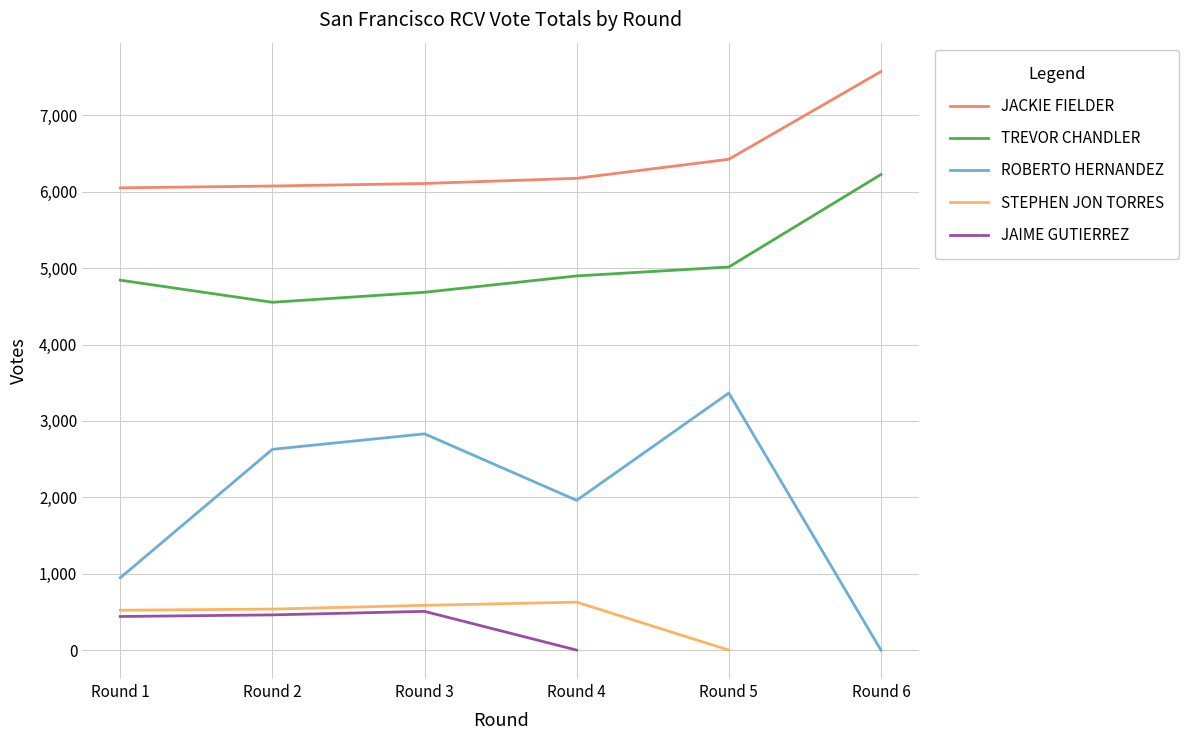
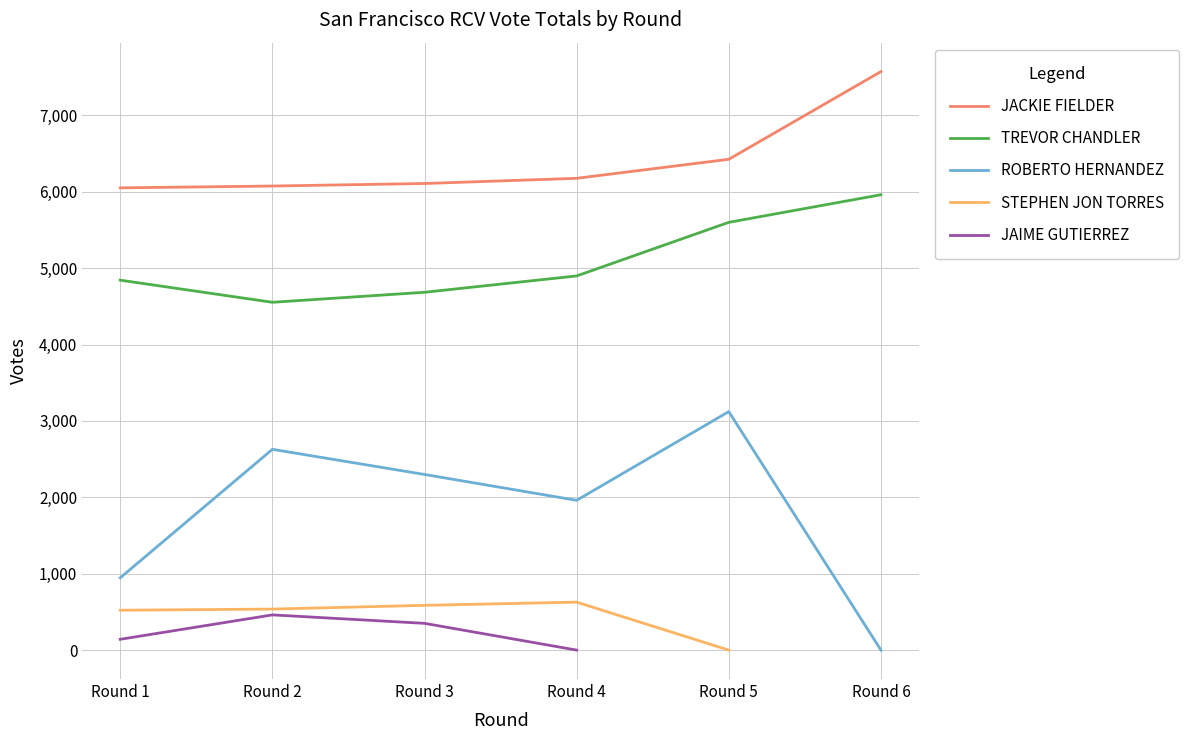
JAIME GUTIERREZ, Round 1: 400 -> 100
ROBERTO HERNANDEZ, Round 3: 2,800 -> 2,300
JAIME GUTIERREZ, Round 3: 500 -> 400
TREVOR CHANDLER, Round 5: 5,000 -> 5,600
ROBERTO HERNANDEZ, Round 5: 3,400 -> 3,100
TREVOR CHANDLER, Round 6: 6,200 -> 6,000
